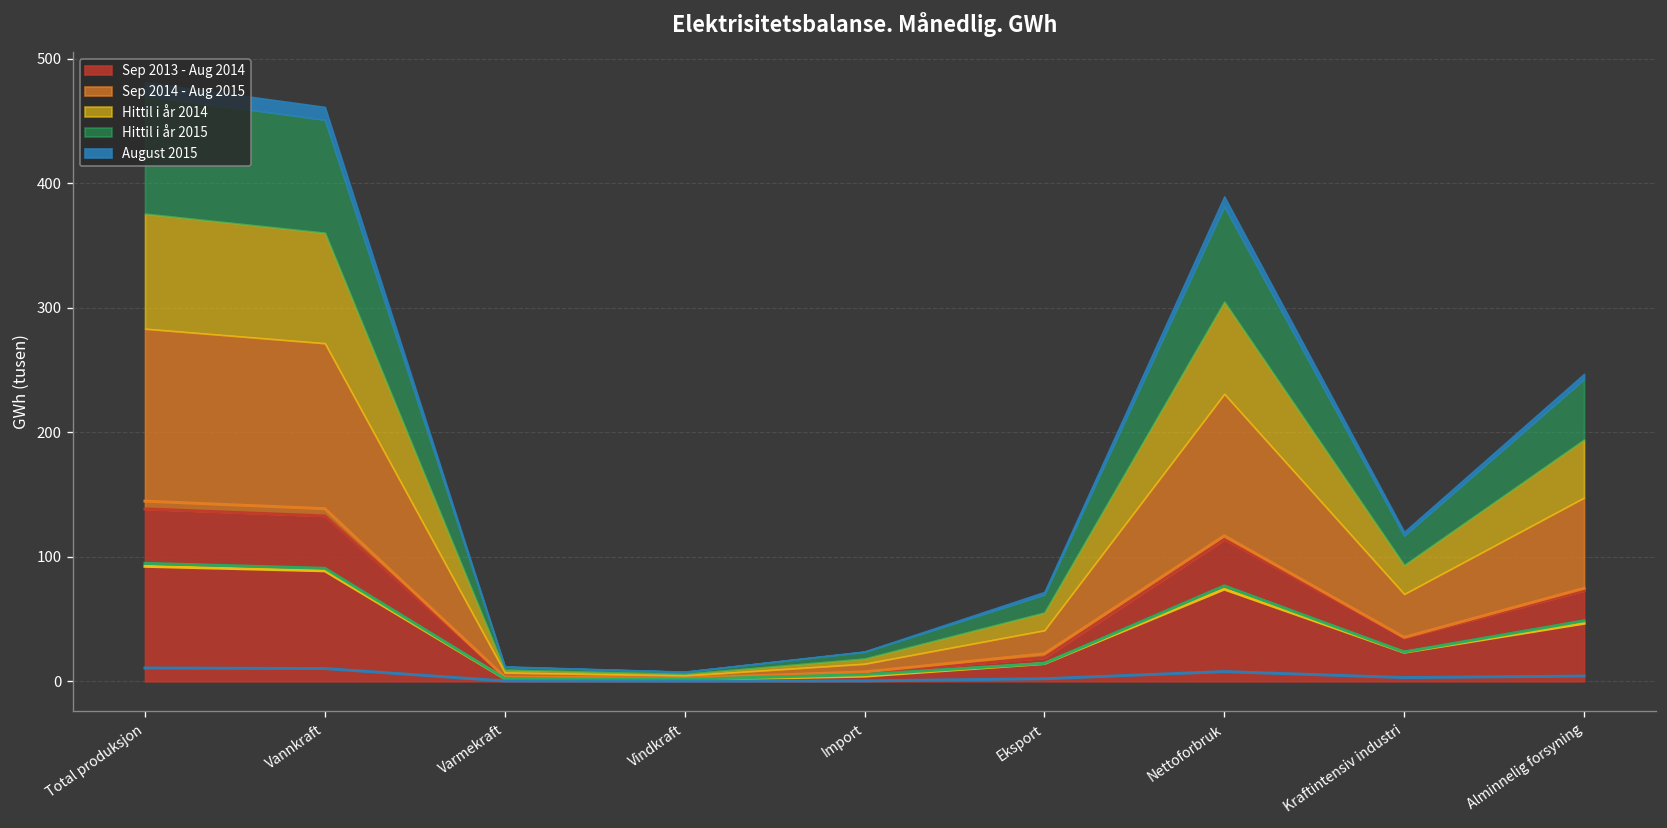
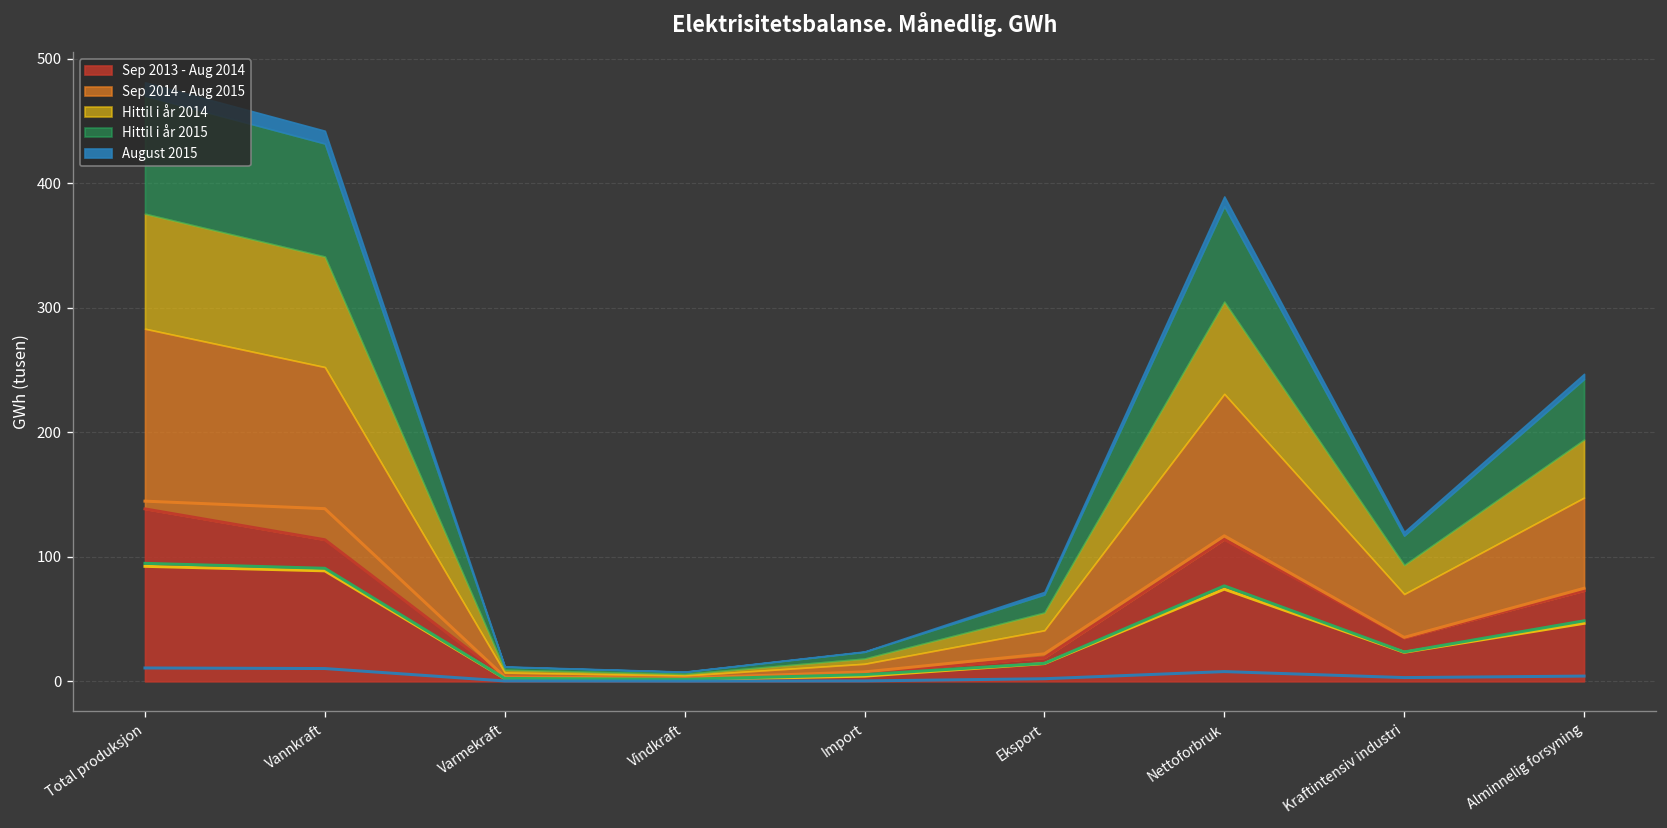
Sep 2013 - Aug 2014, Vannkraft: 133 -> 114
